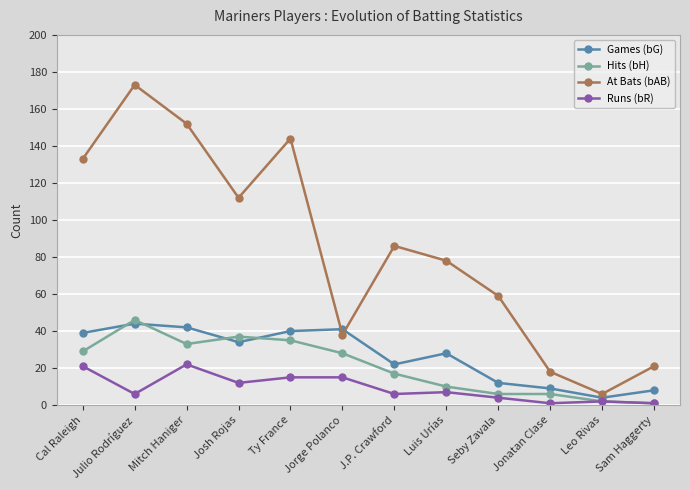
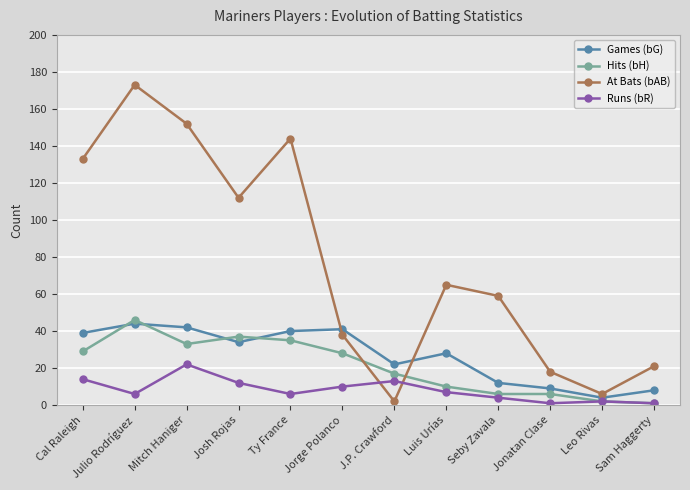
Runs (bR), Cal Raleigh: 21 -> 14
Runs (bR), Ty France: 15 -> 6
Runs (bR), Jorge Polanco: 15 -> 10
At Bats (bAB), J.P. Crawford: 86 -> 2
Runs (bR), J.P. Crawford: 6 -> 13
At Bats (bAB), Luis Urías: 78 -> 65
